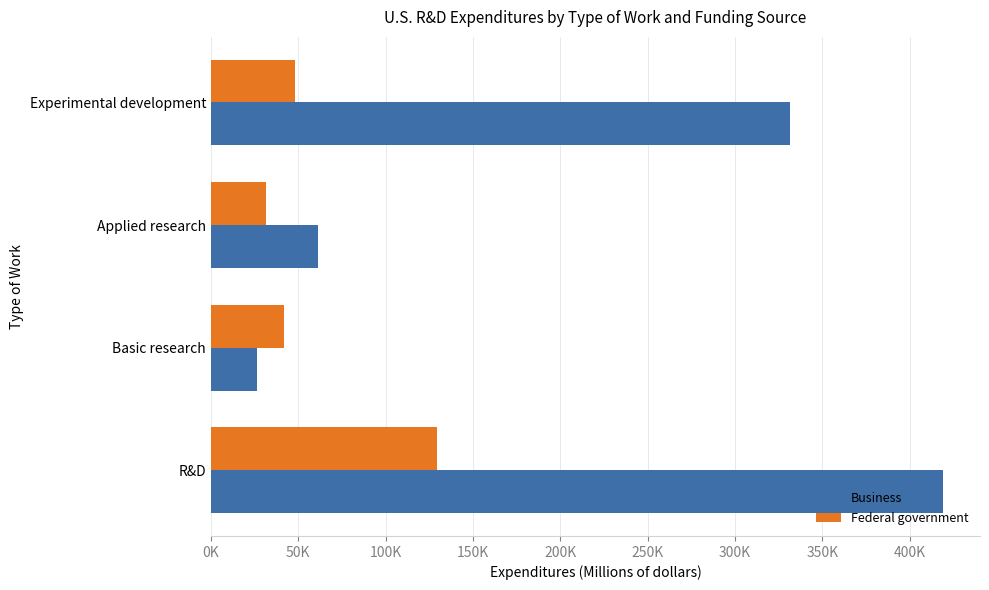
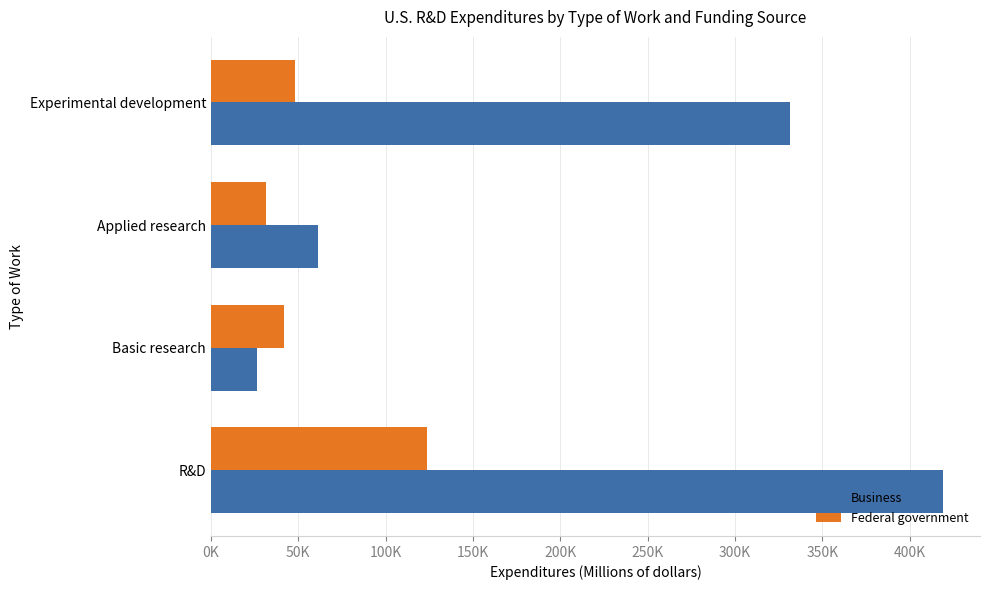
Federal government, R&D: 130000 -> 124000
